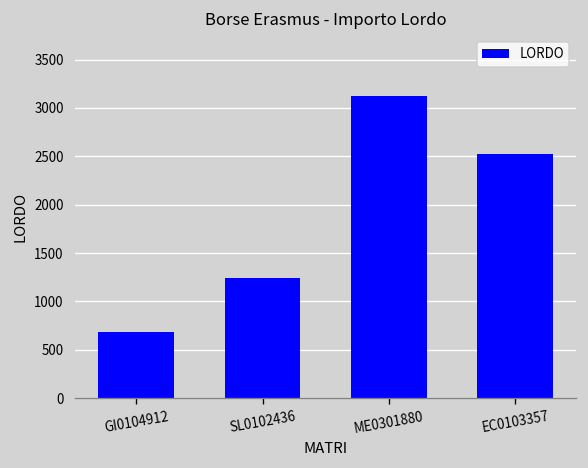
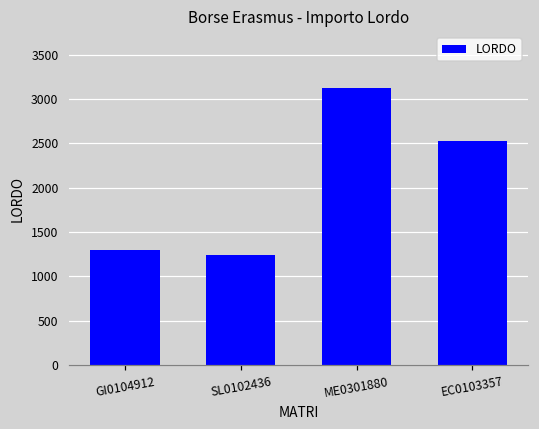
GI0104912: 700 -> 1300
